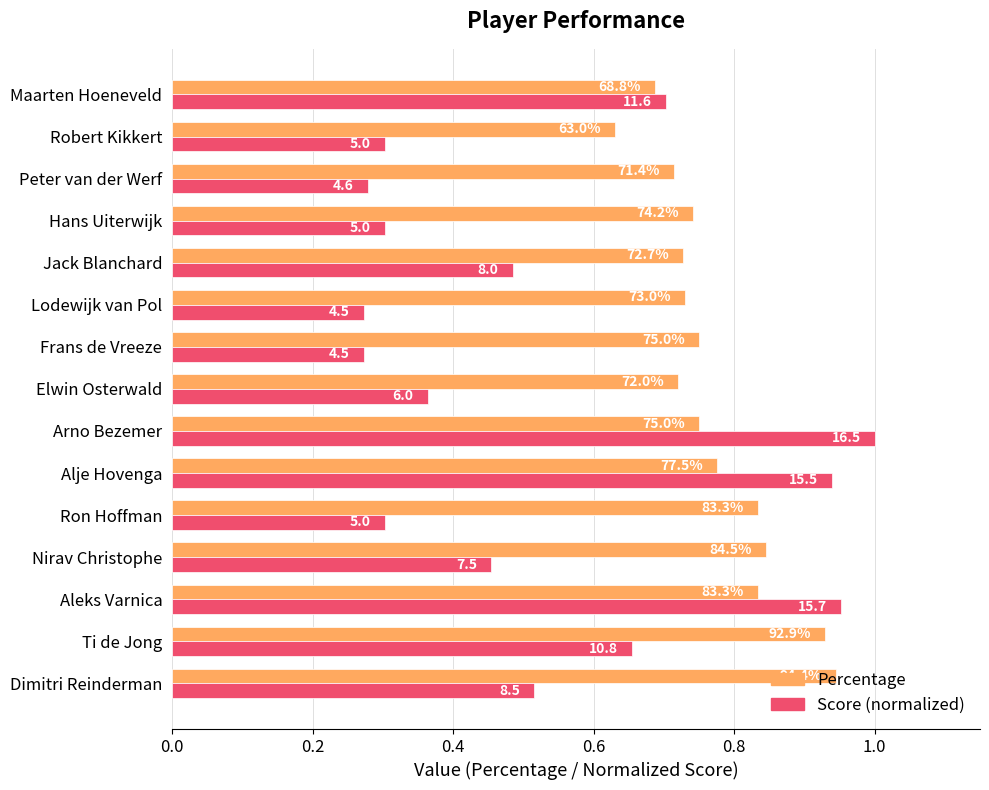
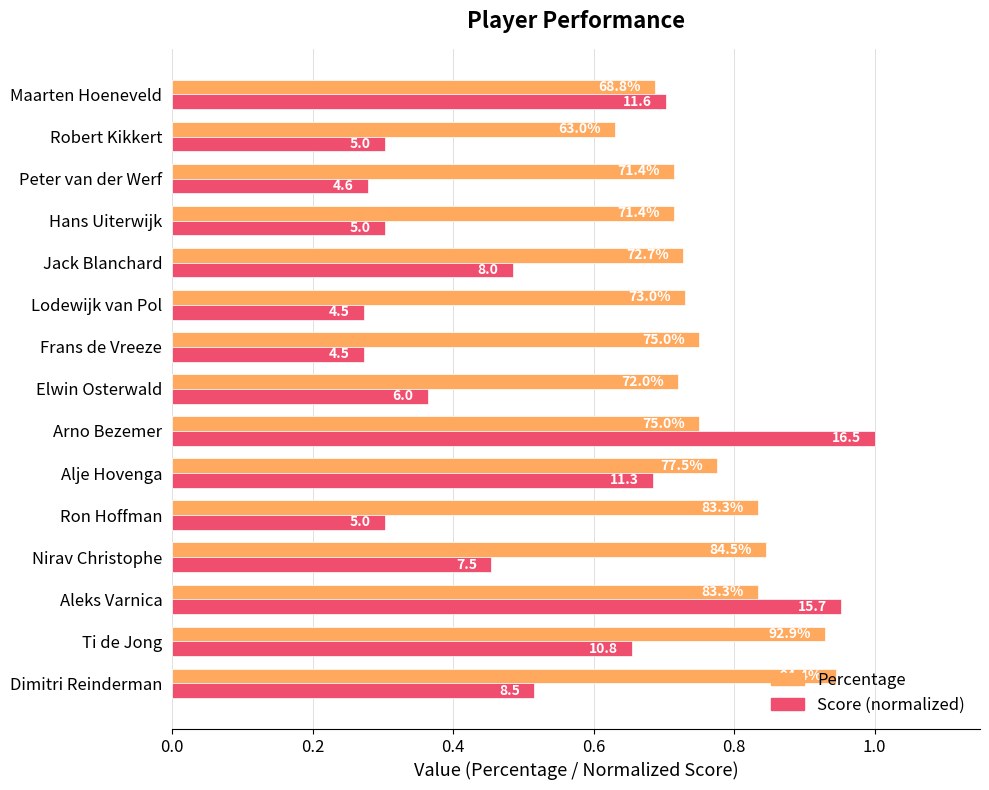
Percentage, Hans Uiterwijk: 74.2% -> 71.4%
Score (normalized), Alje Hovenga: 15.5 -> 11.3
